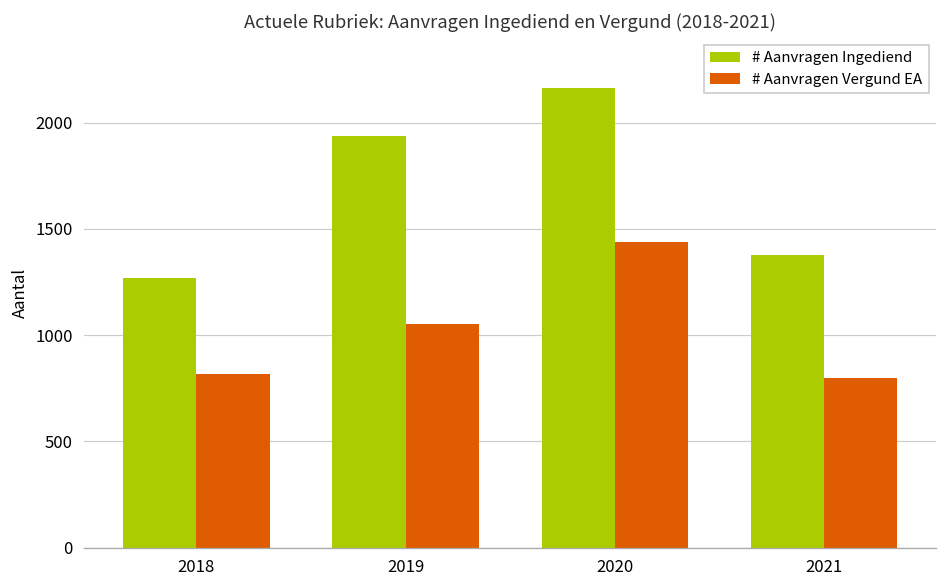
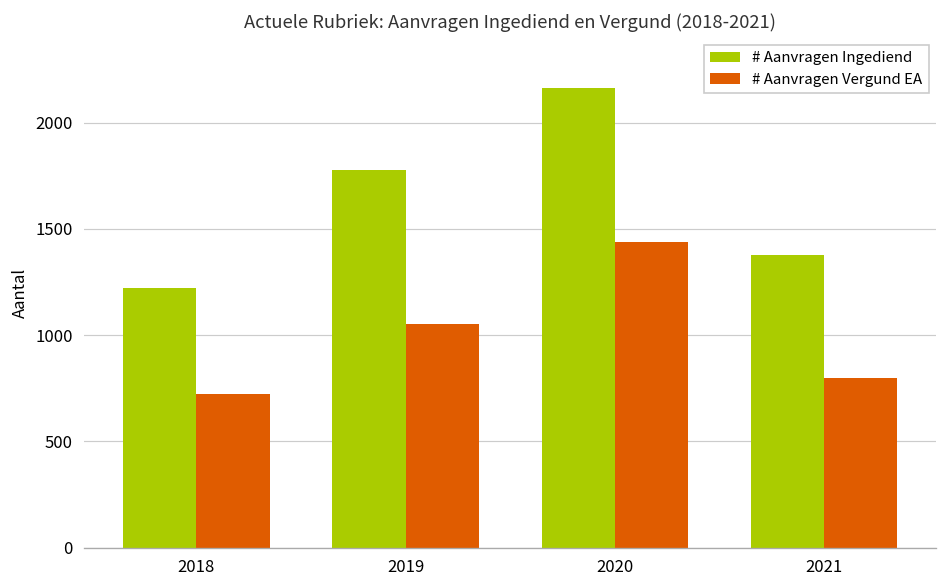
# Aanvragen Ingediend, 2018: 1270 -> 1220
# Aanvragen Vergund EA, 2018: 820 -> 720
# Aanvragen Ingediend, 2019: 1940 -> 1780
